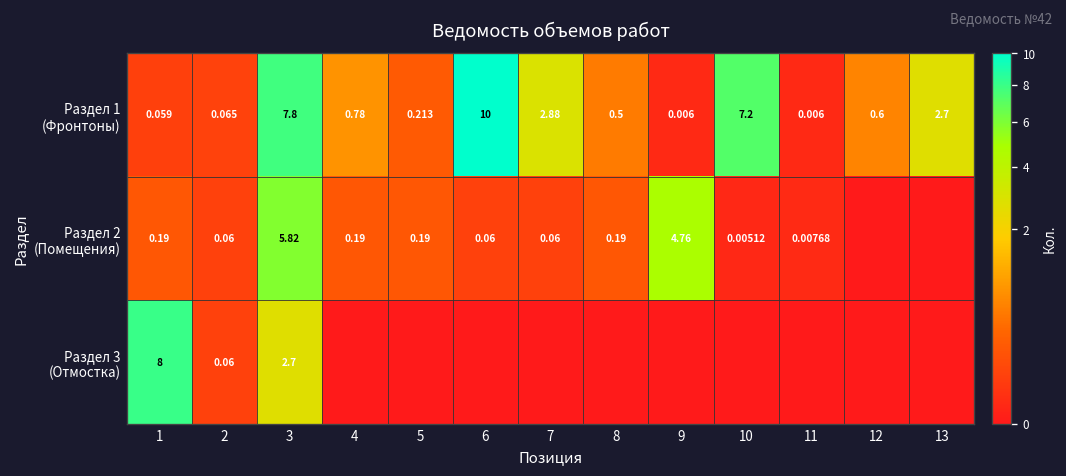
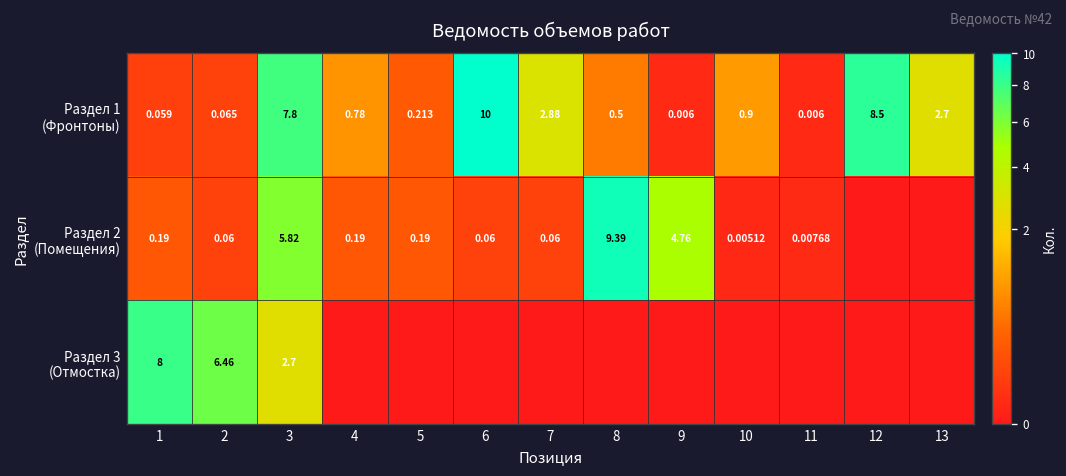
Раздел 1 (Фронтоны), 10: 7.2 -> 0.9
Раздел 1 (Фронтоны), 12: 0.6 -> 8.5
Раздел 2 (Помещения), 8: 0.19 -> 9.39
Раздел 3 (Отмостка), 2: 0.06 -> 6.46
